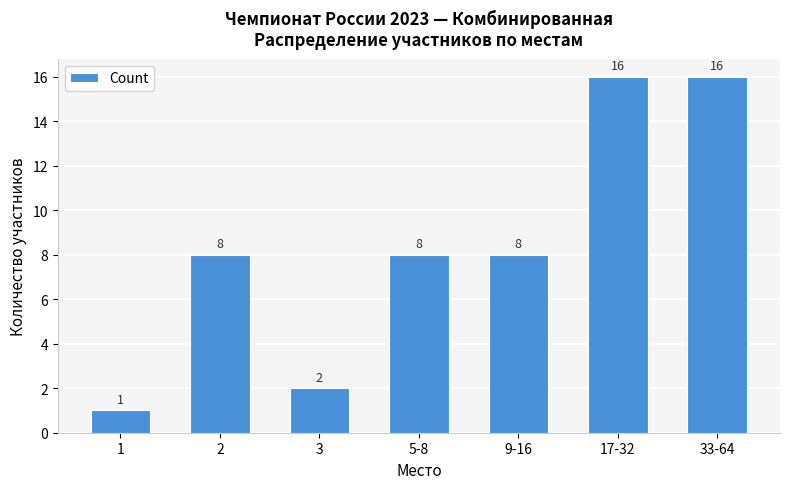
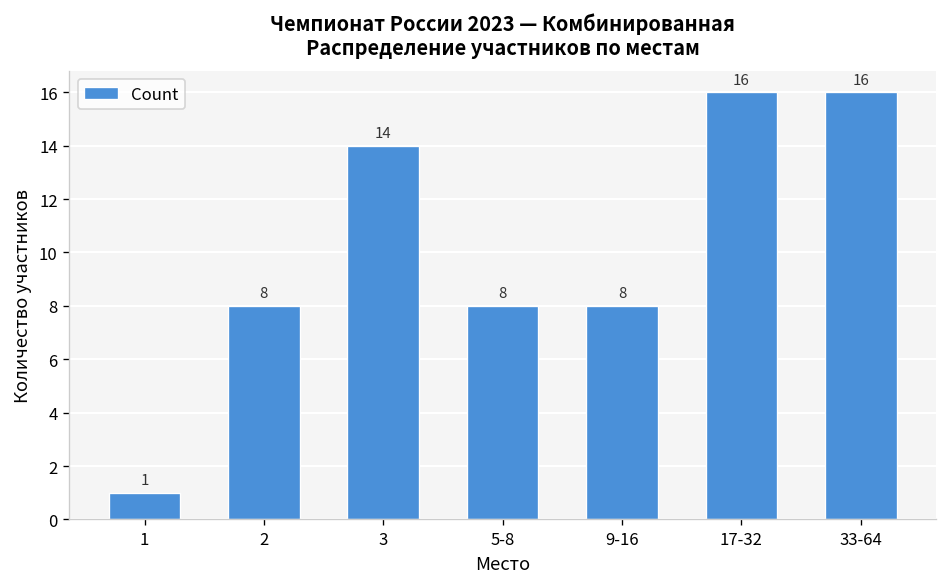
3: 2 -> 14
